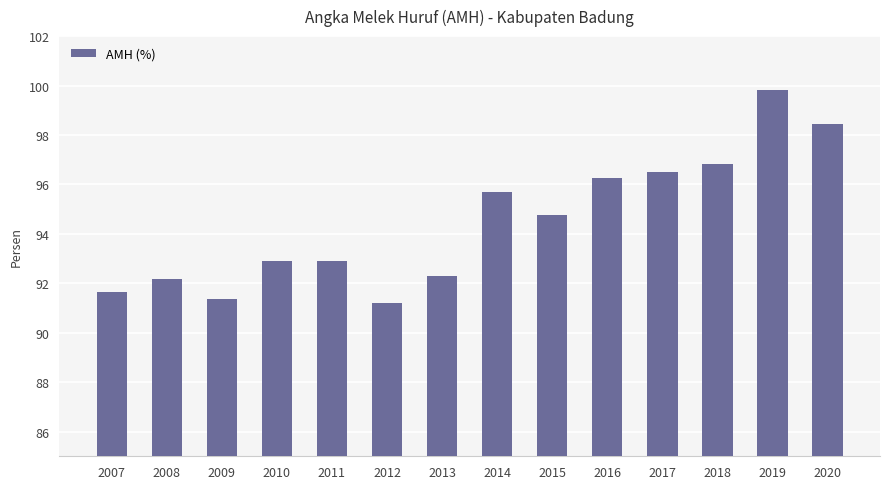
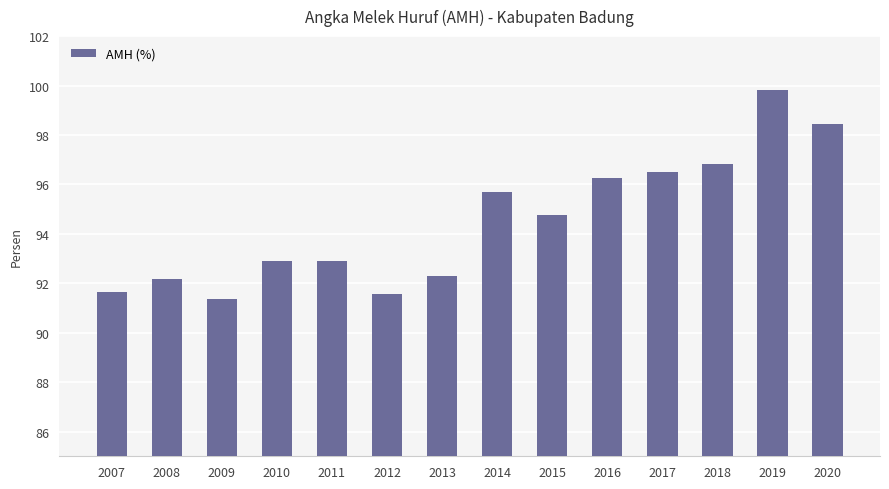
2012: 91.2 -> 91.6
